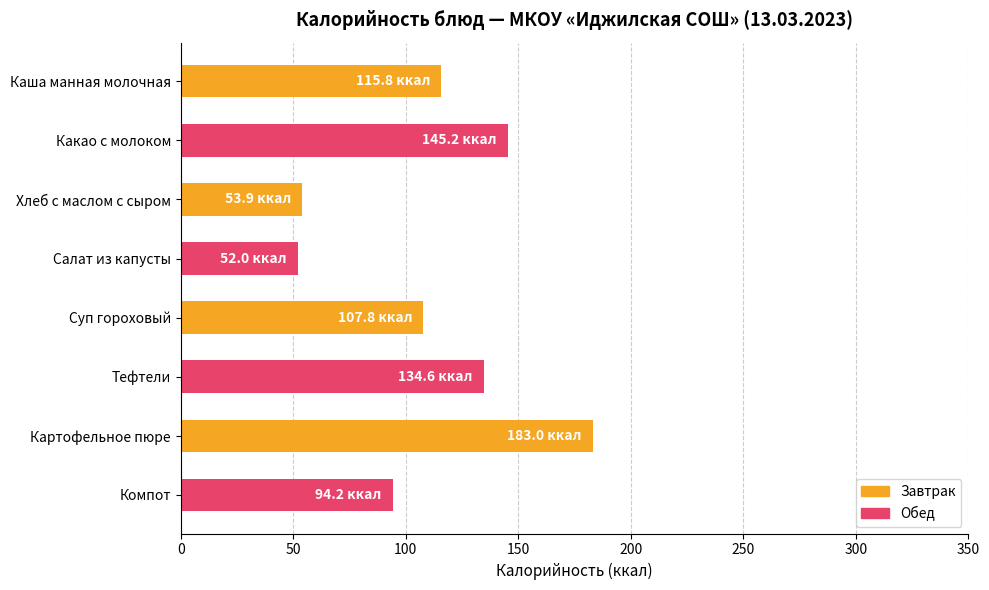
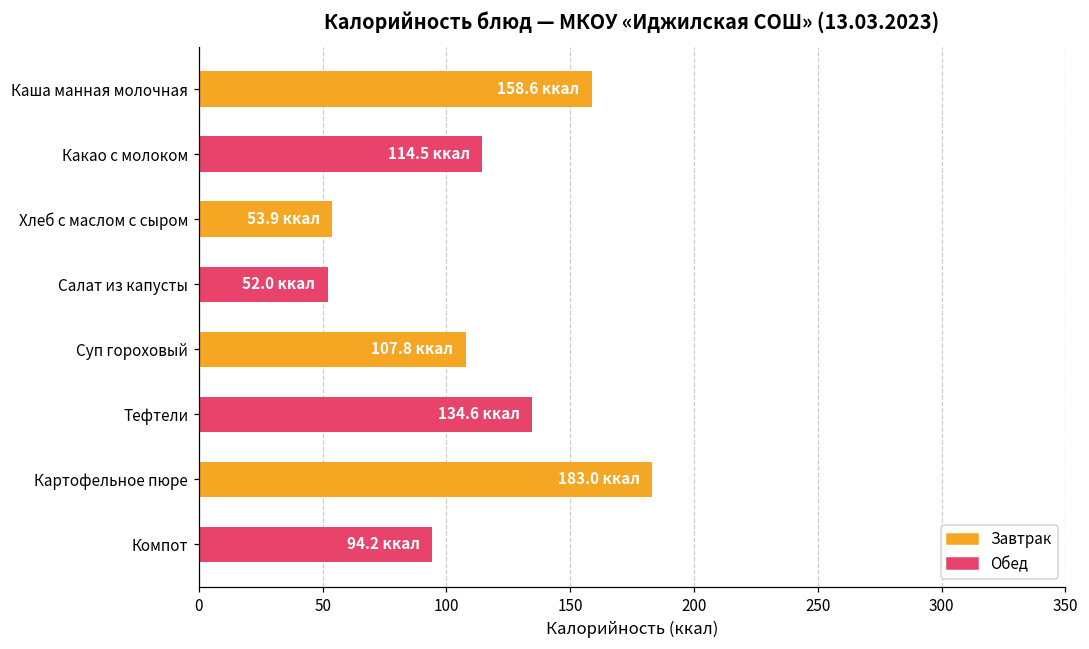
Каша манная молочная: 115.8 -> 158.6
Какао с молоком: 145.2 -> 114.5
